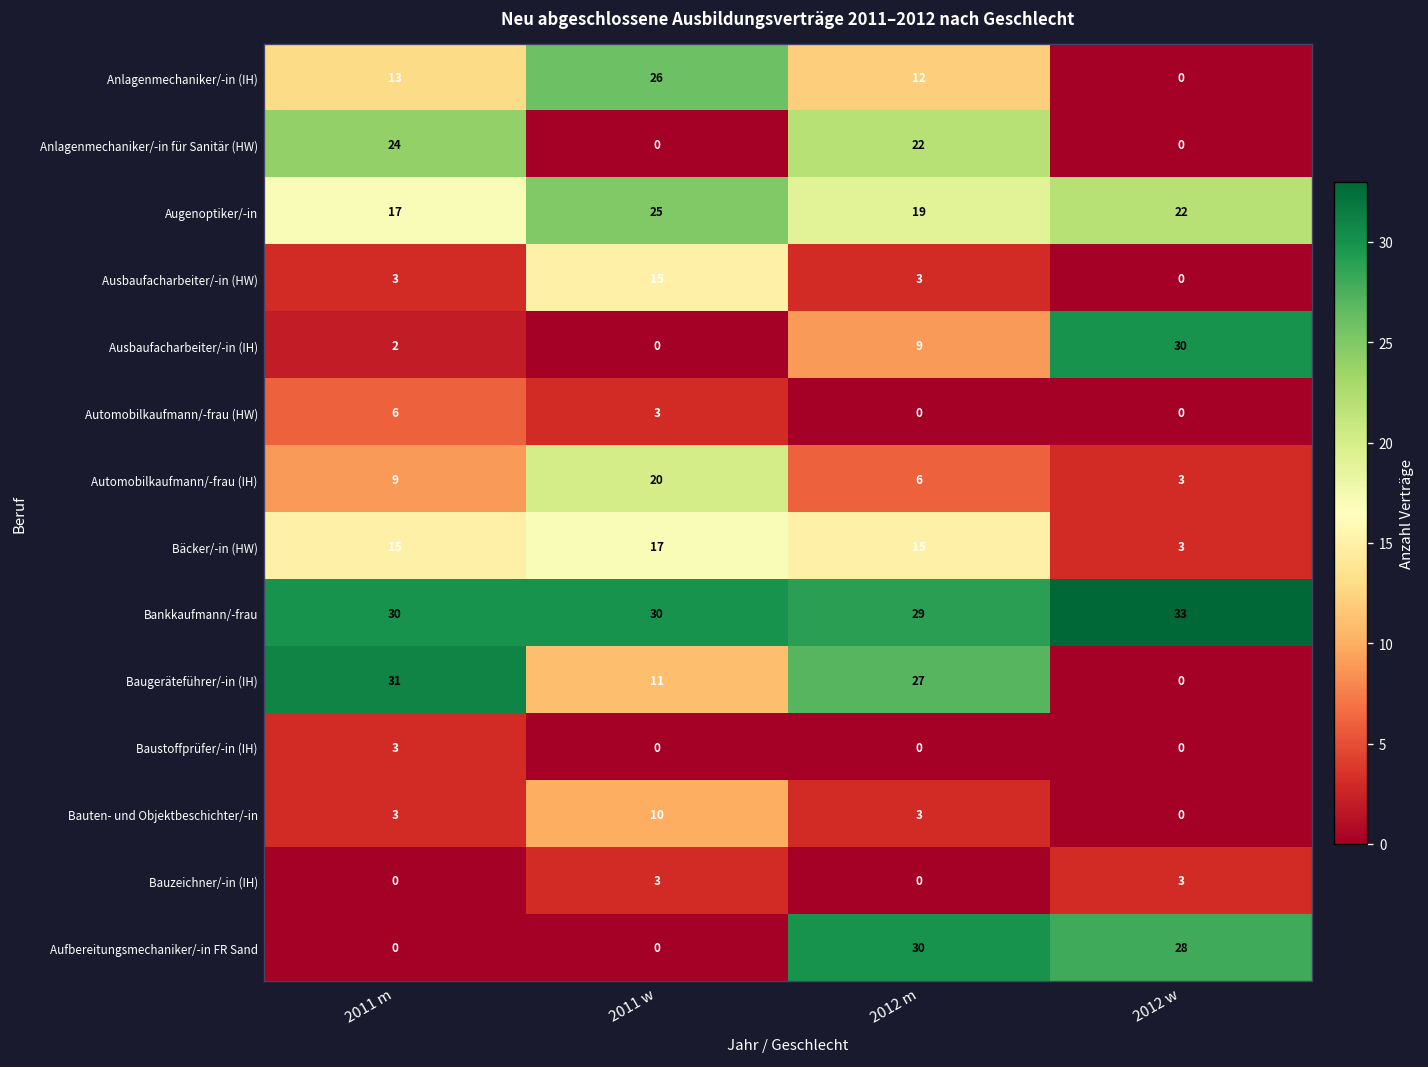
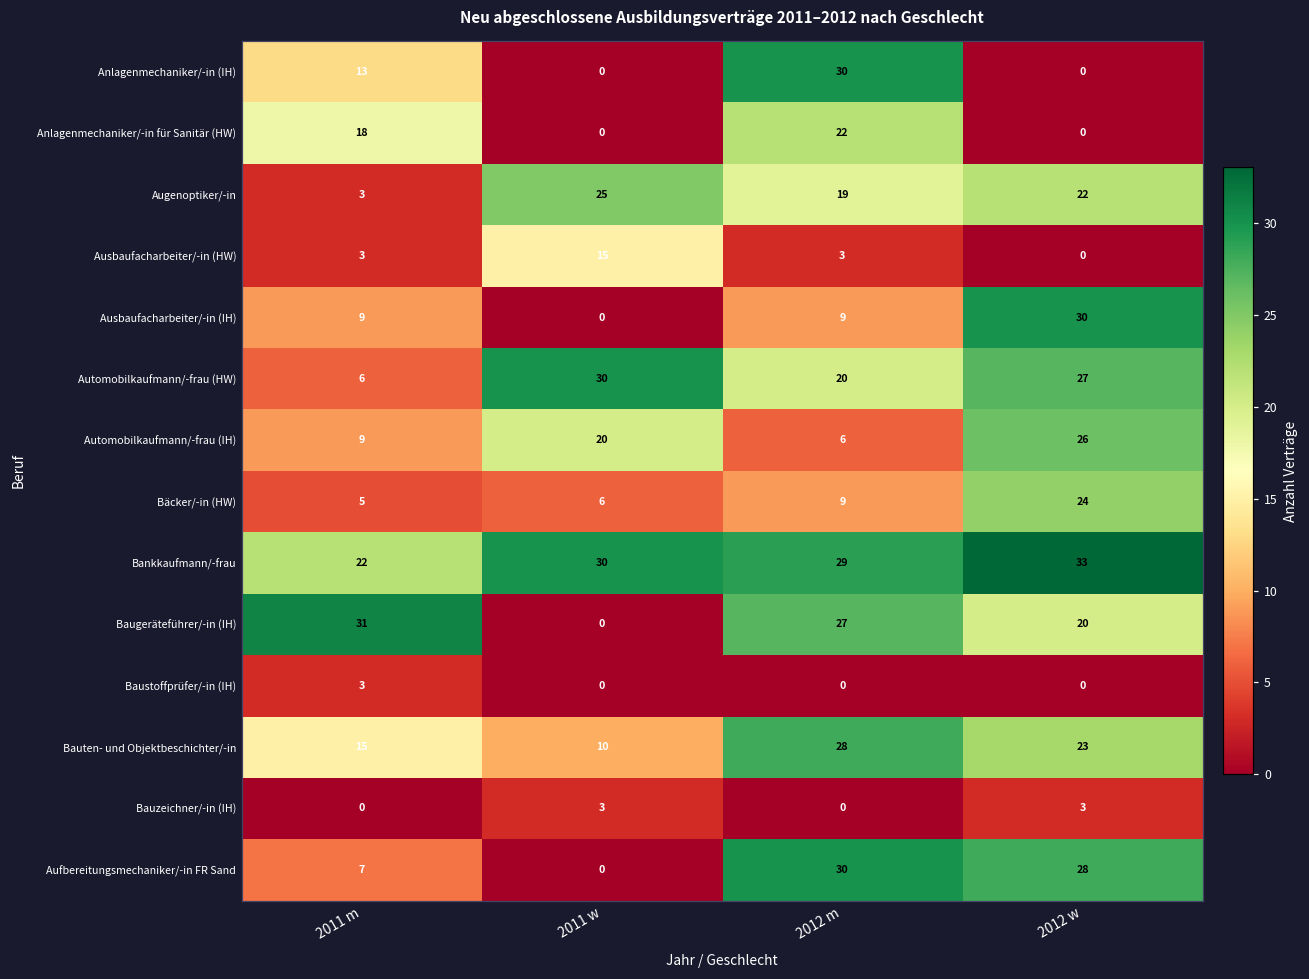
Anlagenmechaniker/-in (IH), 2011 w: 26 -> 0
Anlagenmechaniker/-in (IH), 2012 m: 12 -> 30
Anlagenmechaniker/-in für Sanitär (HW), 2011 m: 24 -> 18
Augenoptiker/-in, 2011 m: 17 -> 3
Ausbaufacharbeiter/-in (IH), 2011 m: 2 -> 9
Automobilkaufmann/-frau (HW), 2011 w: 3 -> 30
Automobilkaufmann/-frau (HW), 2012 m: 0 -> 20
Automobilkaufmann/-frau (HW), 2012 w: 0 -> 27
Automobilkaufmann/-frau (IH), 2012 w: 3 -> 26
Bäcker/-in (HW), 2011 m: 15 -> 5
Bäcker/-in (HW), 2011 w: 17 -> 6
Bäcker/-in (HW), 2012 m: 15 -> 9
Bäcker/-in (HW), 2012 w: 3 -> 24
Bankkaufmann/-frau, 2011 m: 30 -> 22
Baugeräteführer/-in (IH), 2011 w: 11 -> 0
Baugeräteführer/-in (IH), 2012 w: 0 -> 20
Bauten- und Objektbeschichter/-in, 2011 m: 3 -> 15
Bauten- und Objektbeschichter/-in, 2012 m: 3 -> 28
Bauten- und Objektbeschichter/-in, 2012 w: 0 -> 23
Aufbereitungsmechaniker/-in FR Sand, 2011 m: 0 -> 7
